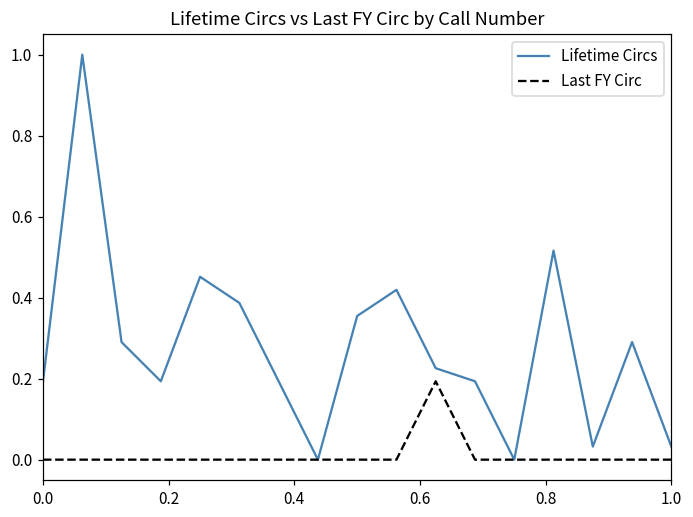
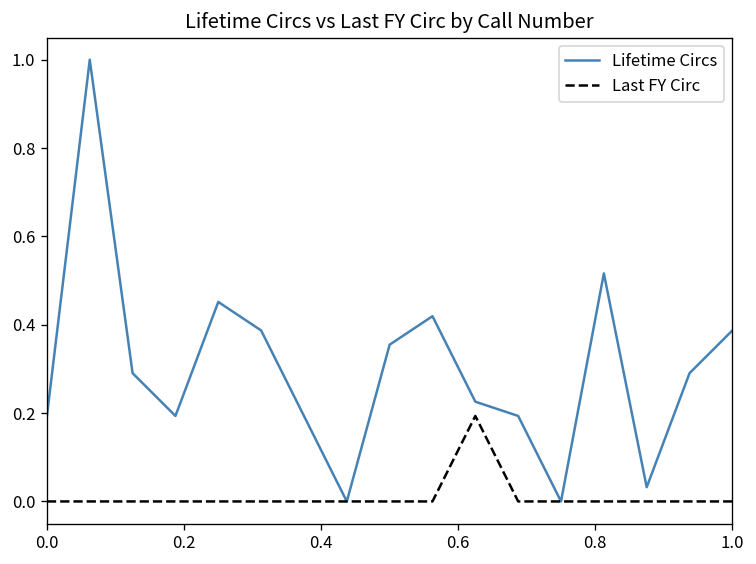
Lifetime Circs, 1.0: 0.03 -> 0.39
